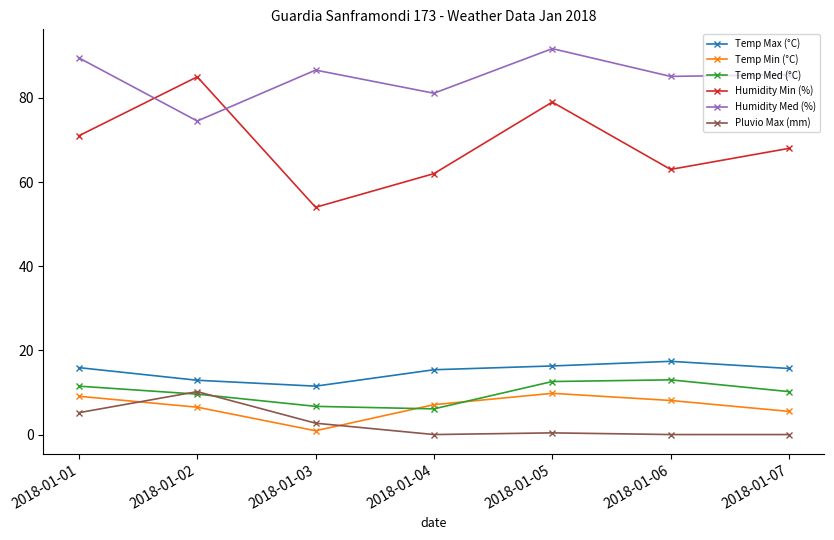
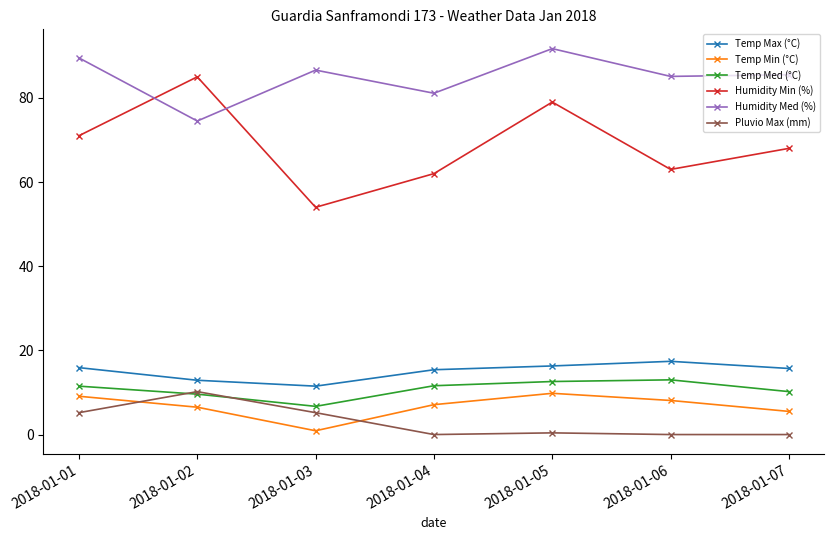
Pluvio Max (mm), 2018-01-03: 3 -> 5
Temp Med (°C), 2018-01-04: 6 -> 12
